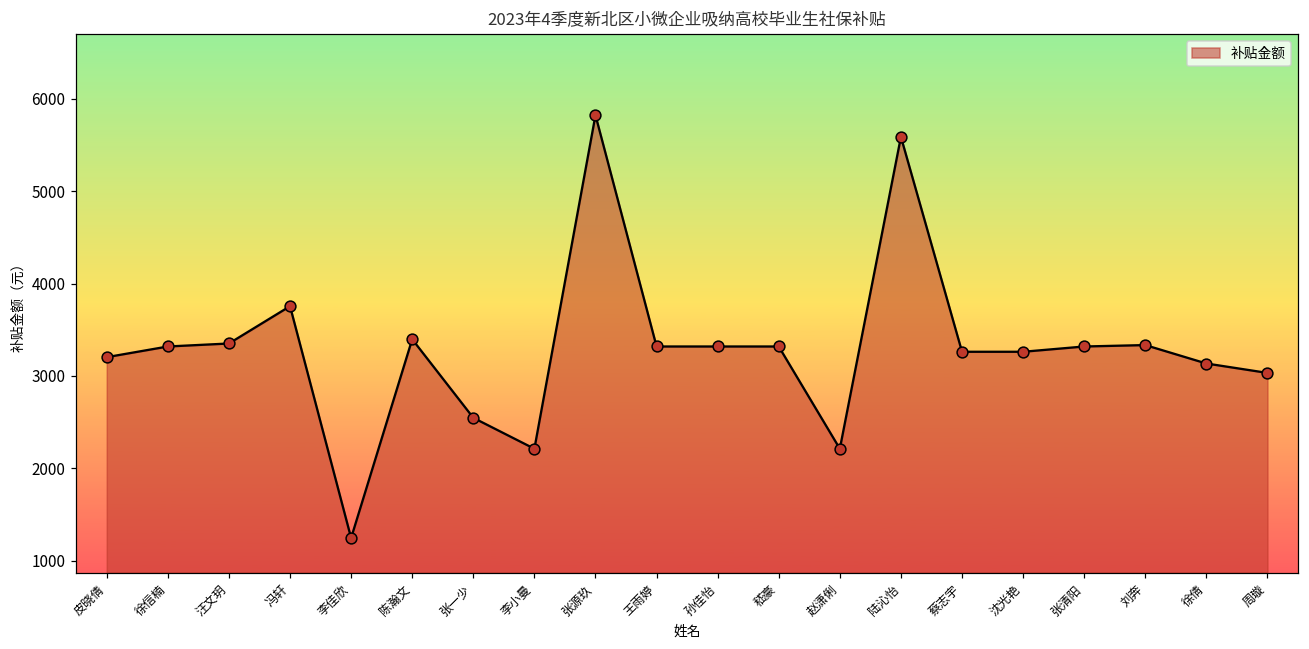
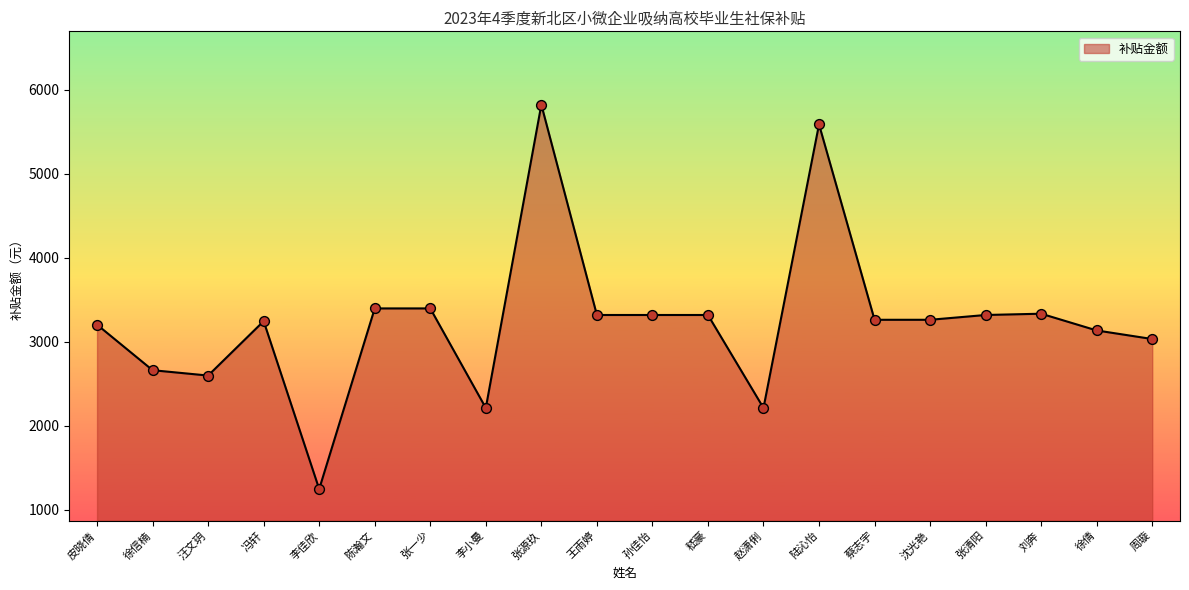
徐信楠: 3300 -> 2700
汪文玥: 3400 -> 2600
冯轩: 3800 -> 3200
张一少: 2500 -> 3400
